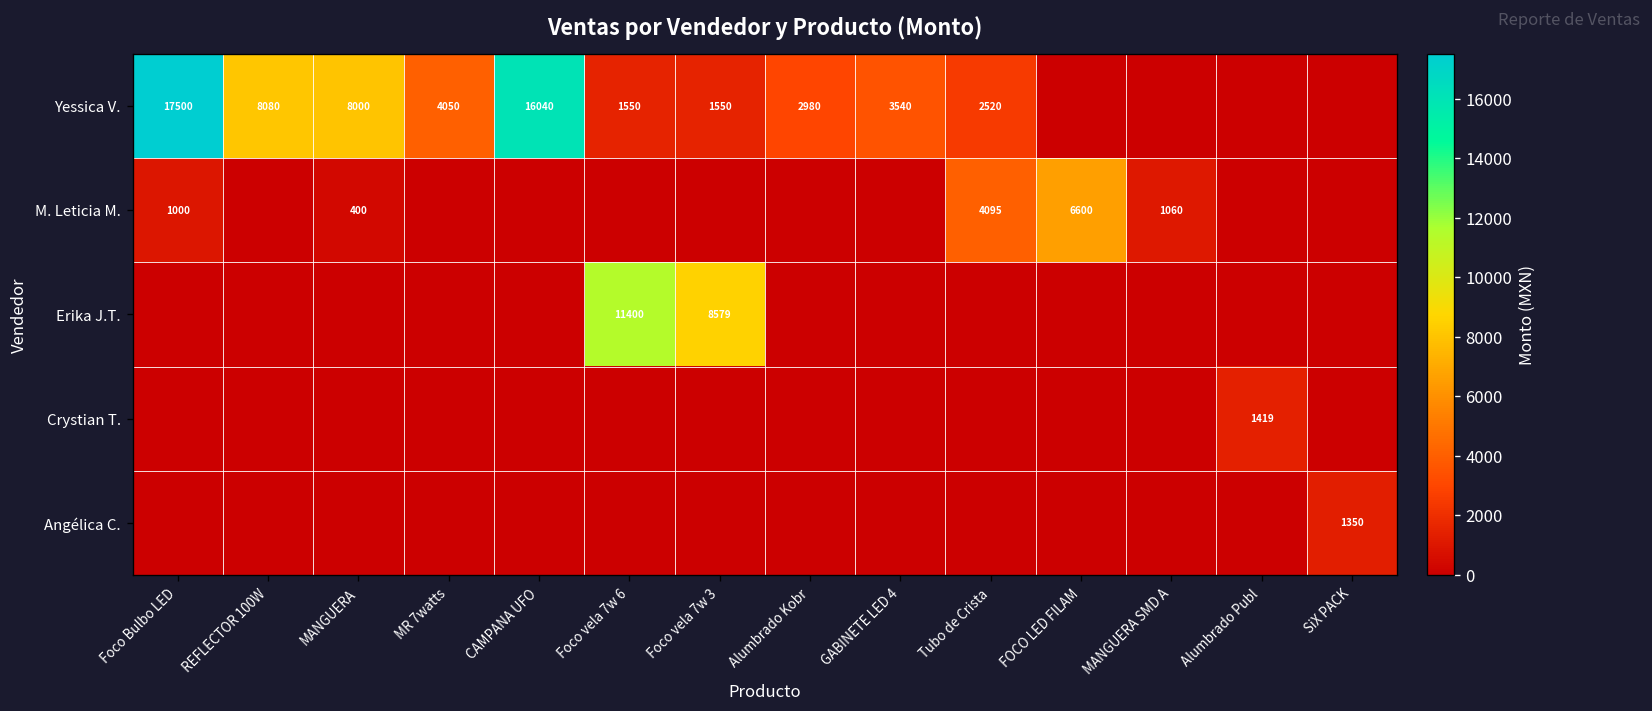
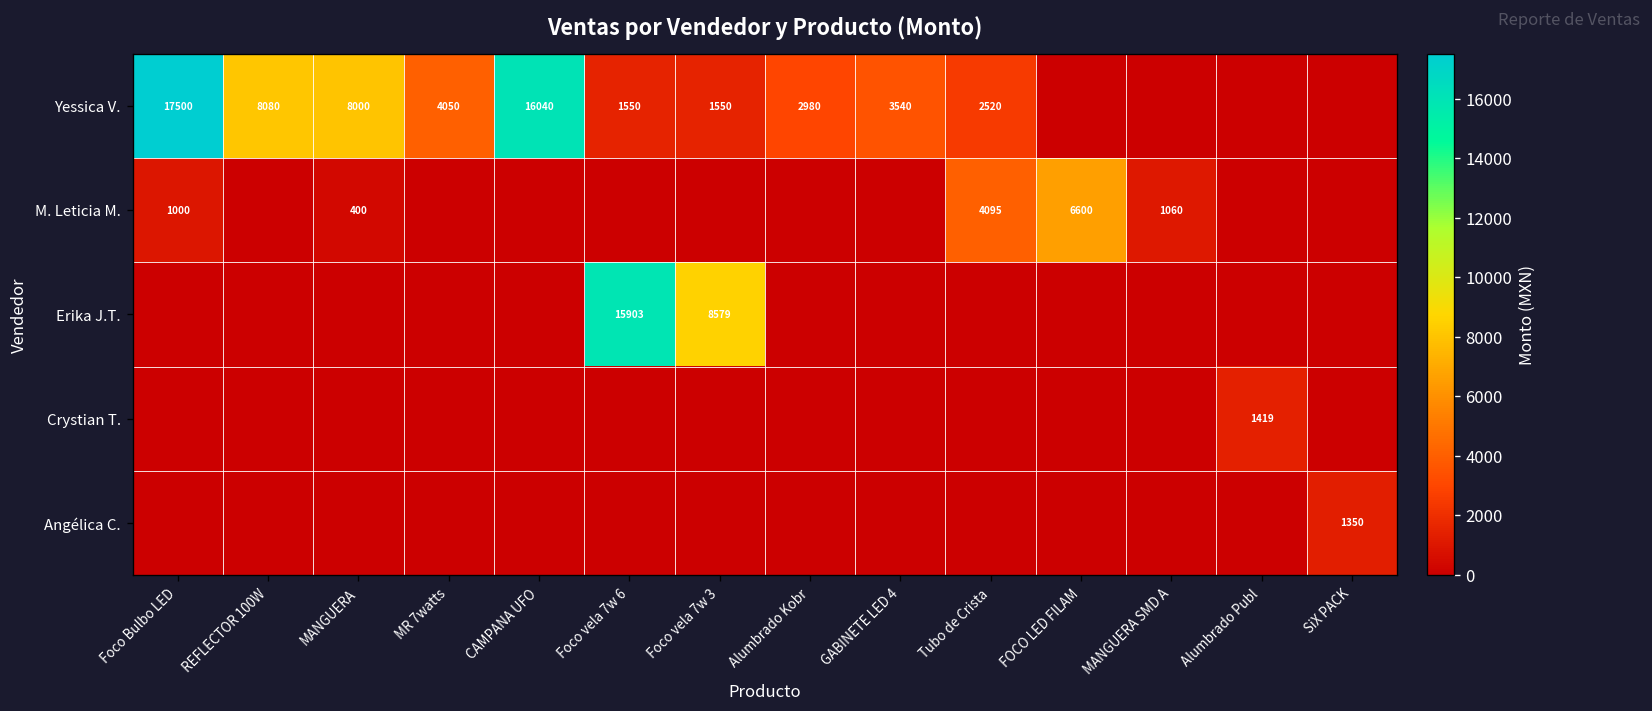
Erika J.T., Foco vela 7w 6: 11400 -> 15903
